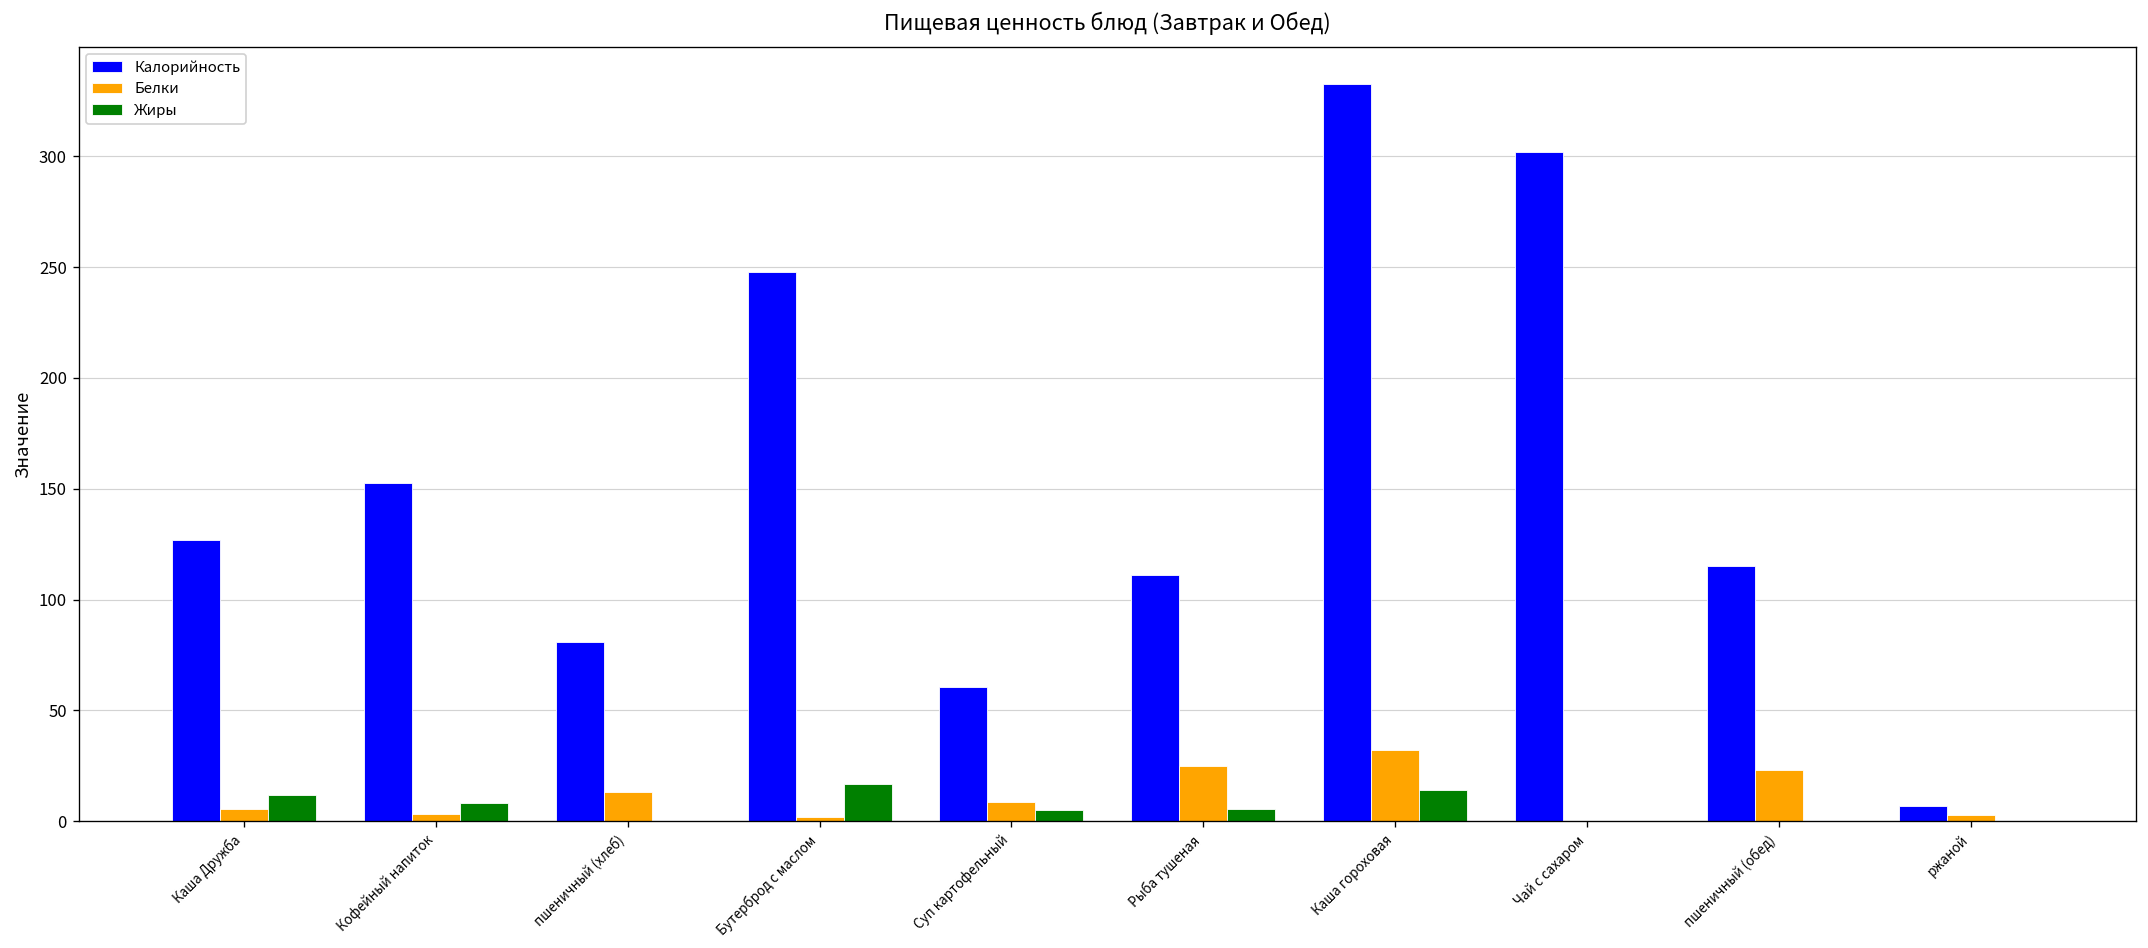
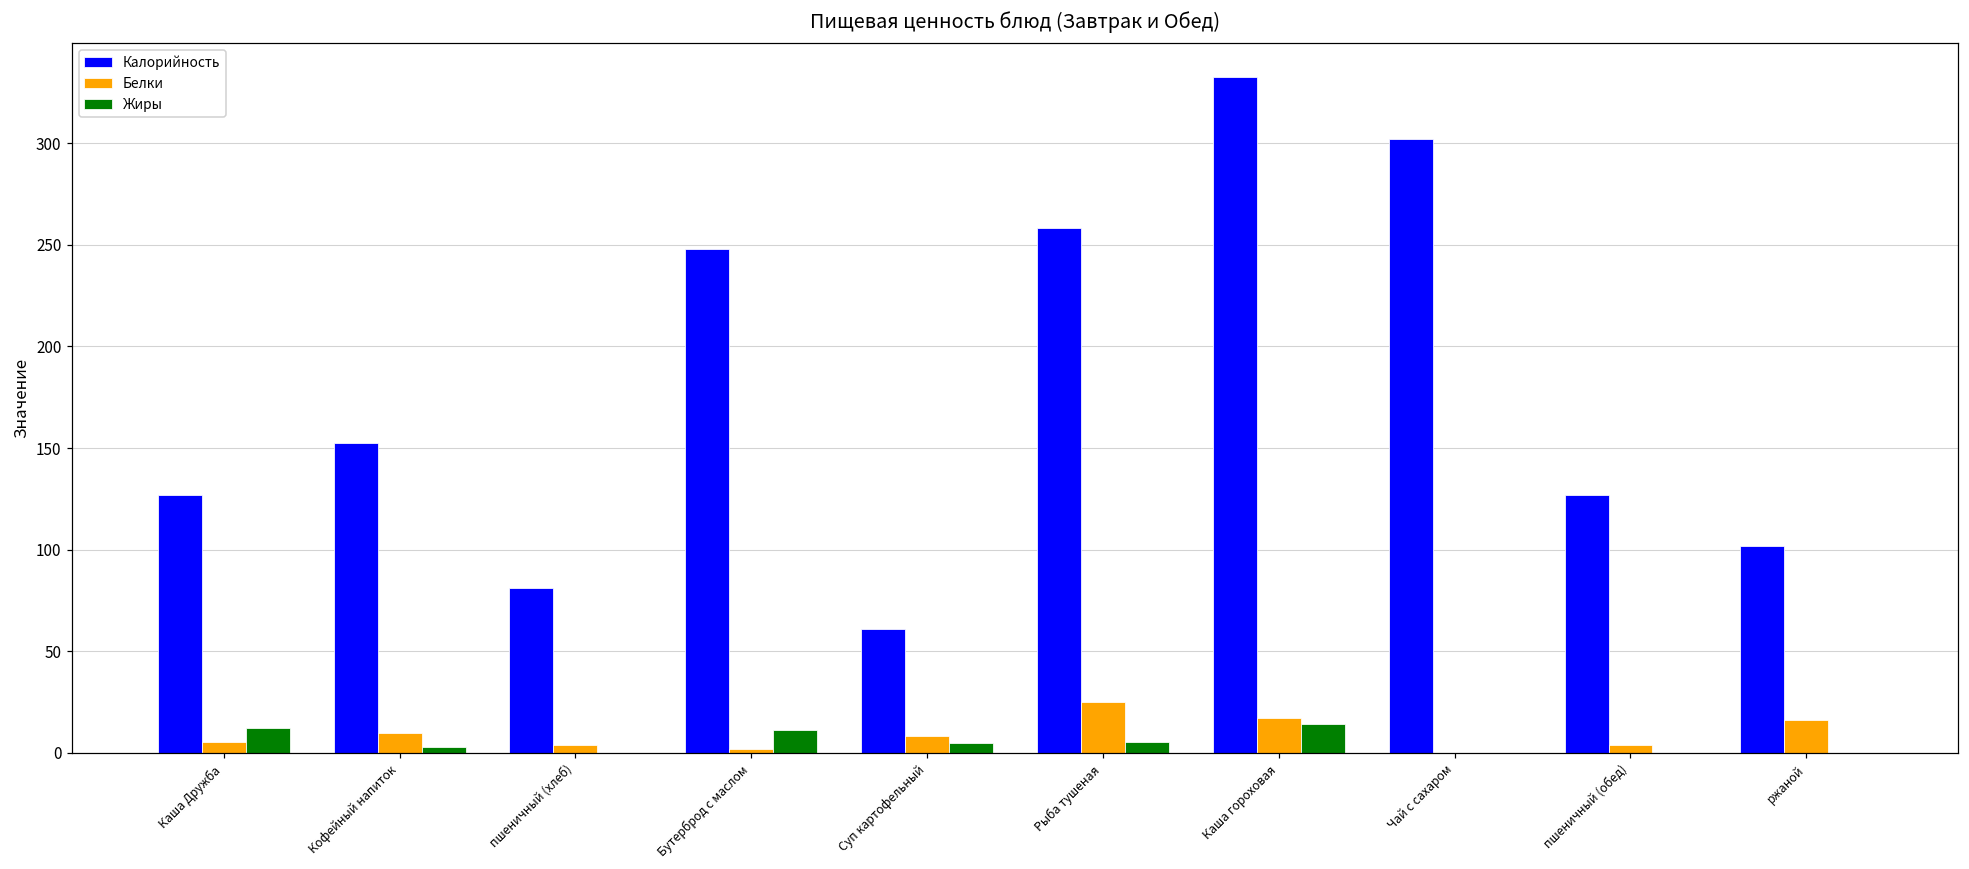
Белки, Кофейный напиток: 3 -> 10
Жиры, Кофейный напиток: 8 -> 3
Белки, пшеничный (хлеб): 13 -> 4
Жиры, Бутерброд с маслом: 17 -> 11
Калорийность, Рыба тушеная: 111 -> 258
Белки, Каша гороховая: 32 -> 17
Калорийность, пшеничный (обед): 115 -> 127
Белки, пшеничный (обед): 23 -> 4
Калорийность, ржаной: 7 -> 102
Белки, ржаной: 3 -> 16
